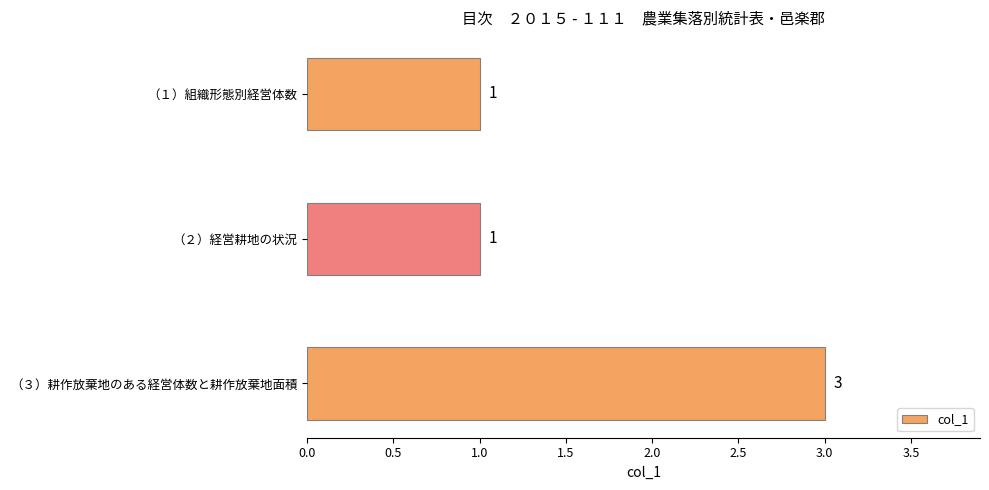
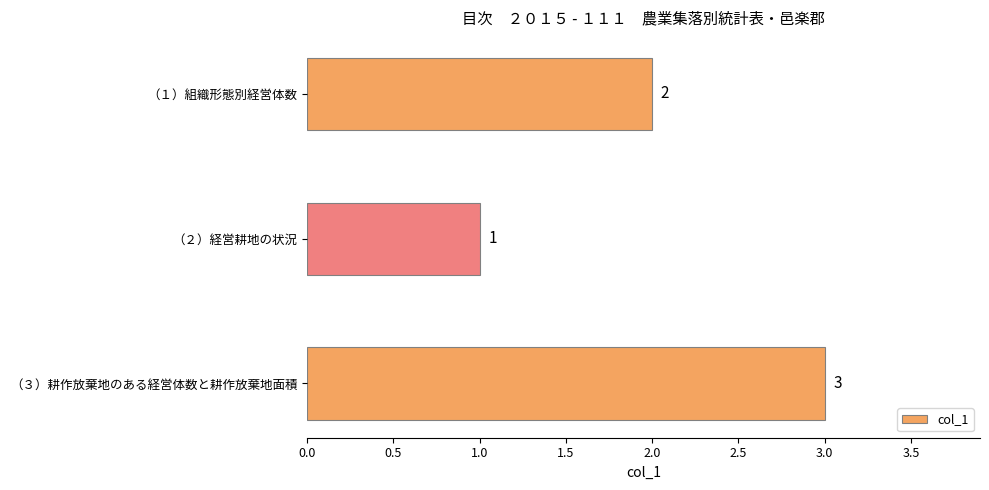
（１）組織形態別経営体数: 1 -> 2
